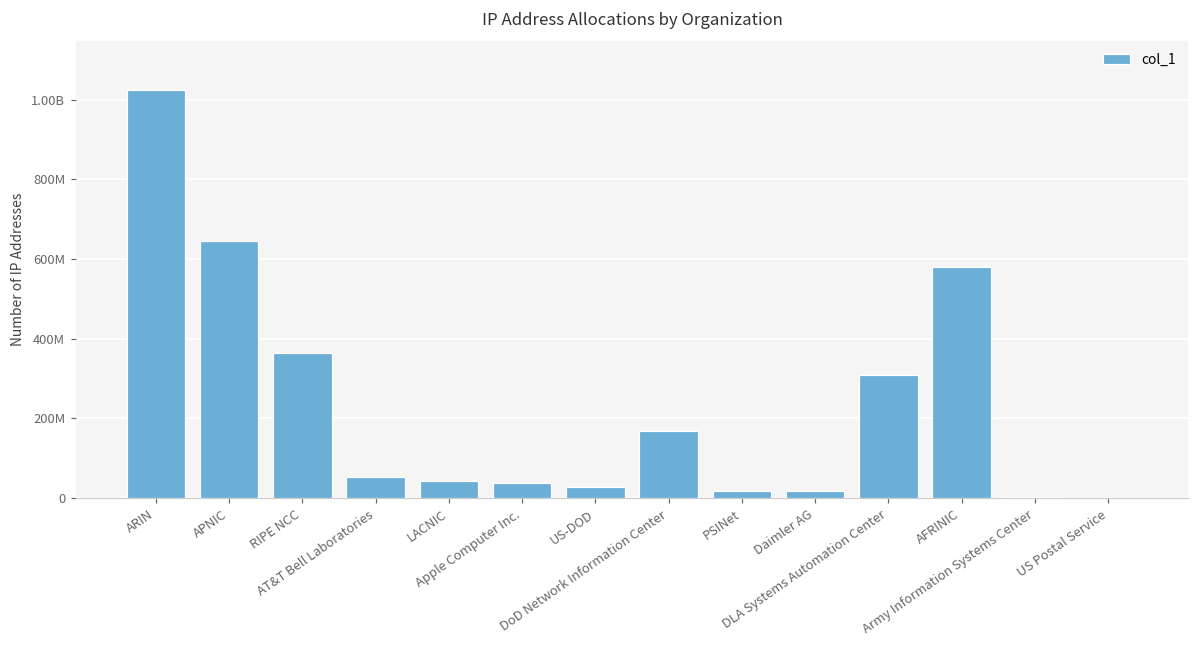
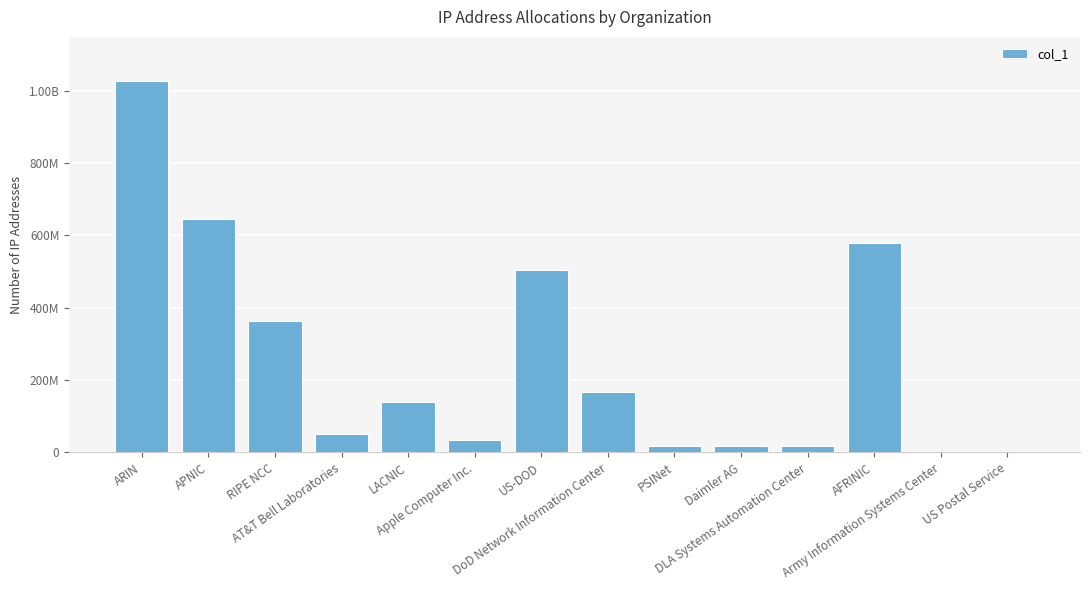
LACNIC: 40000000 -> 140000000
US-DOD: 30000000 -> 510000000
DLA Systems Automation Center: 310000000 -> 20000000
